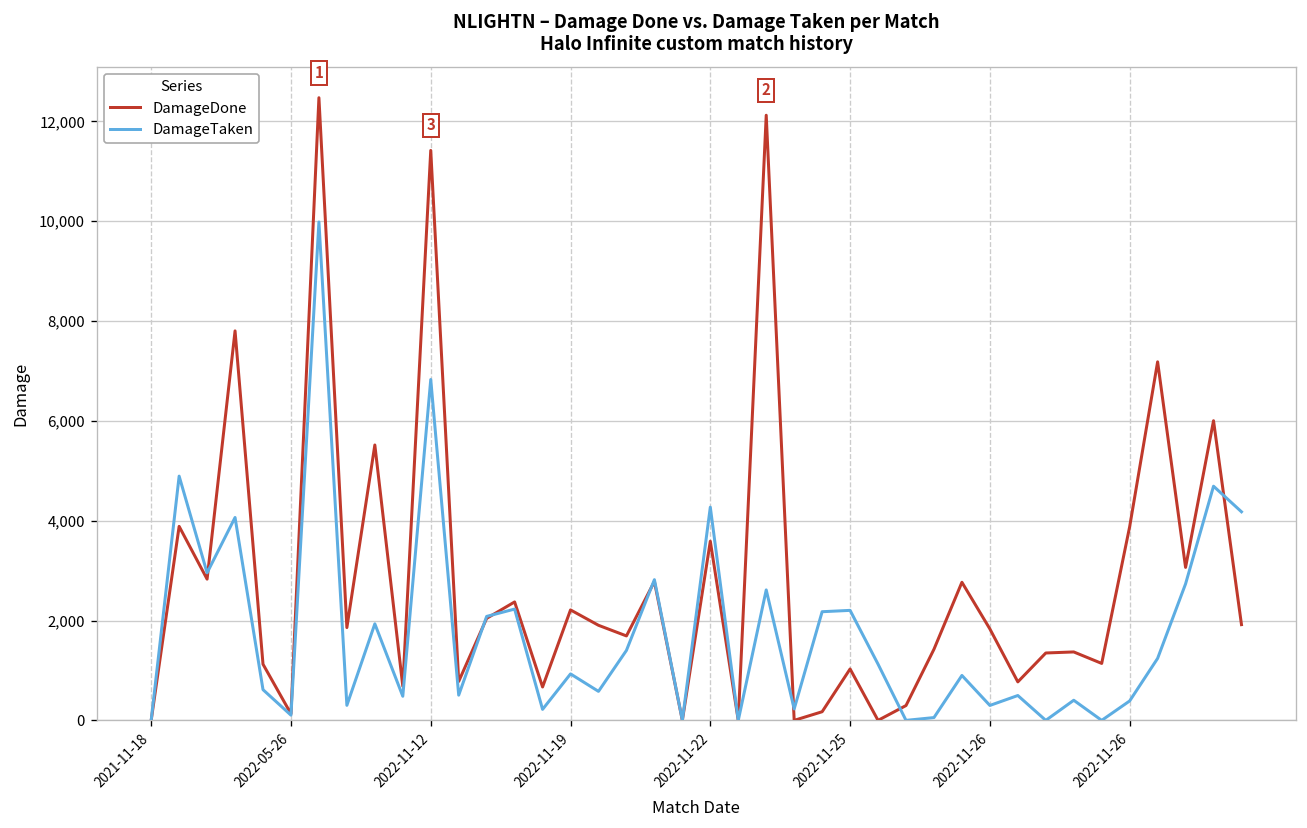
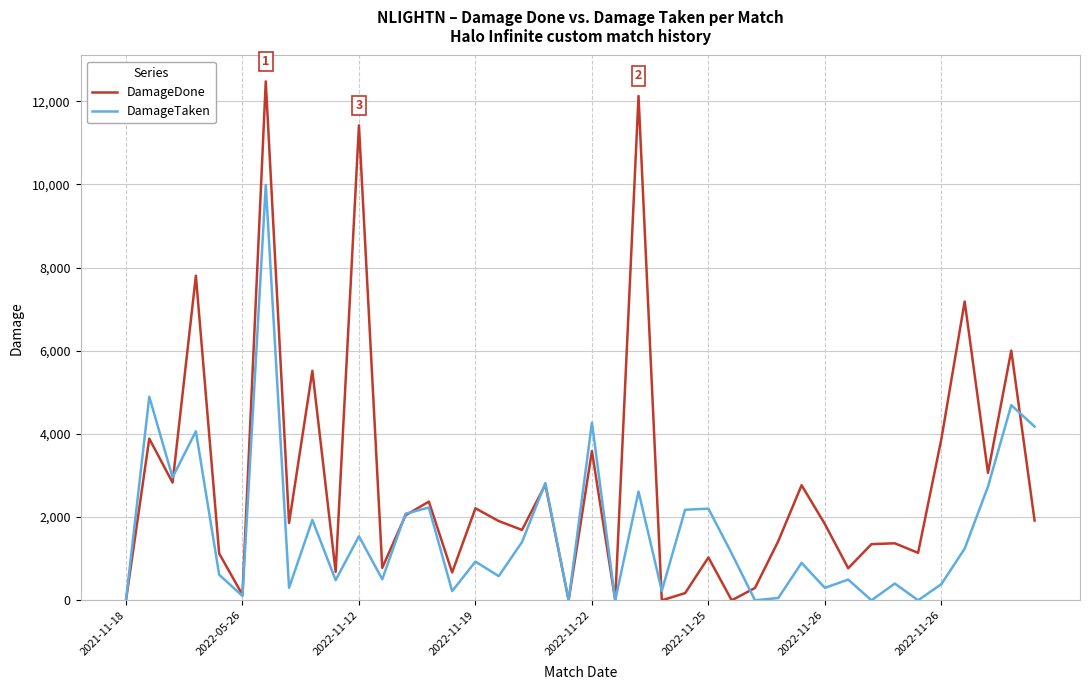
DamageTaken, 2022-11-12: 6,800 -> 1,500
